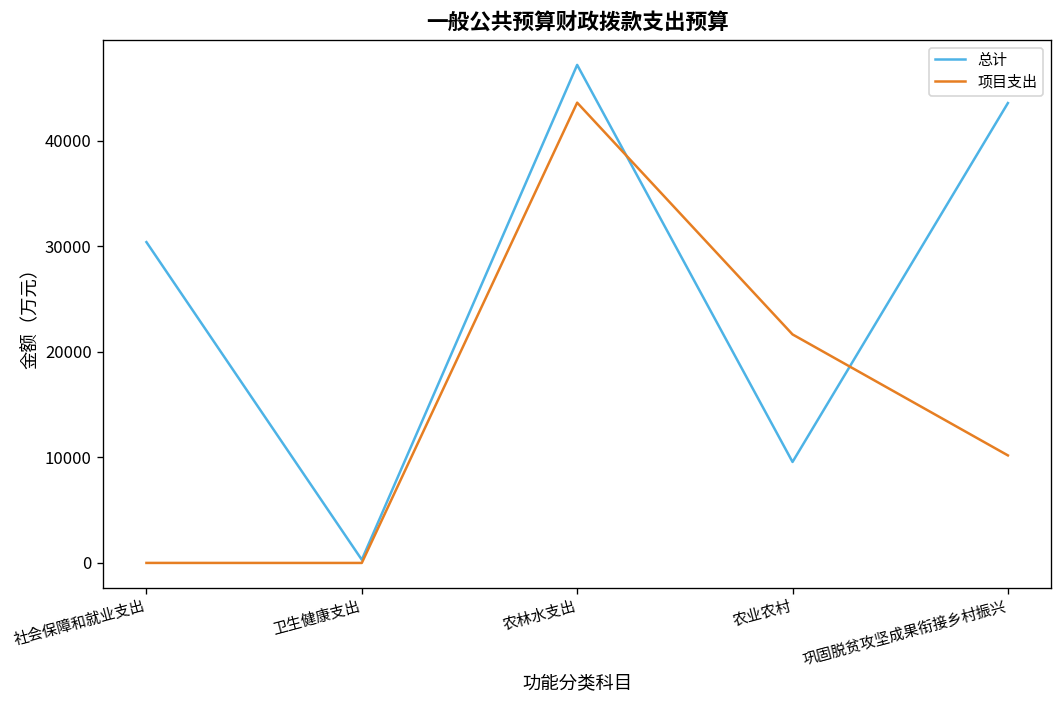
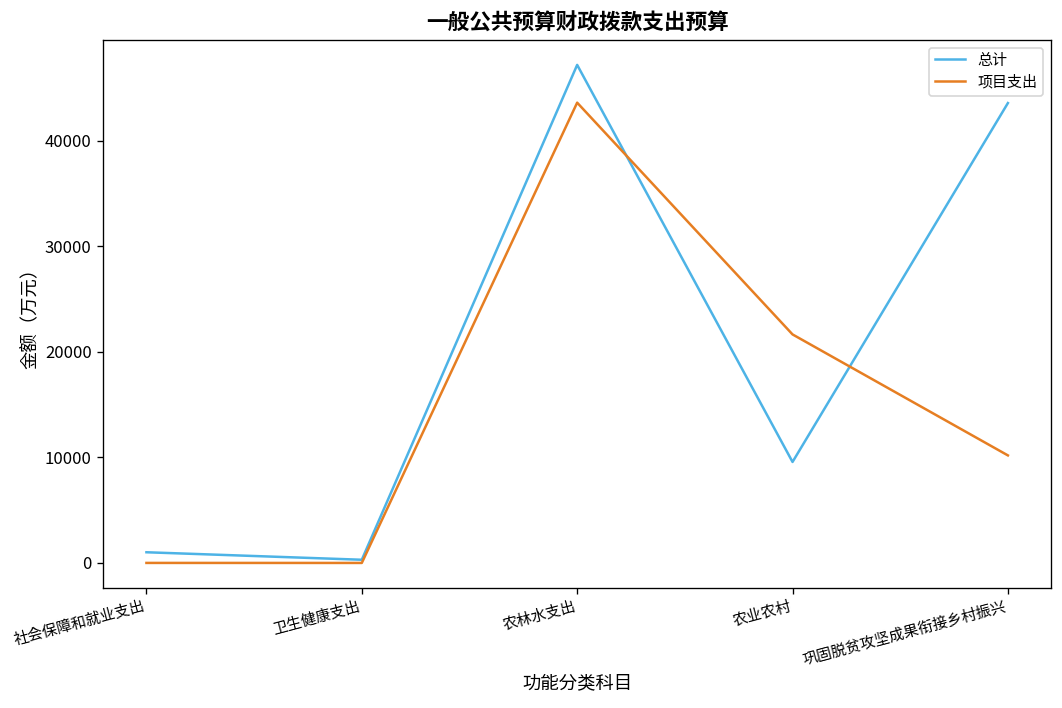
总计, 社会保障和就业支出: 30000 -> 1000
